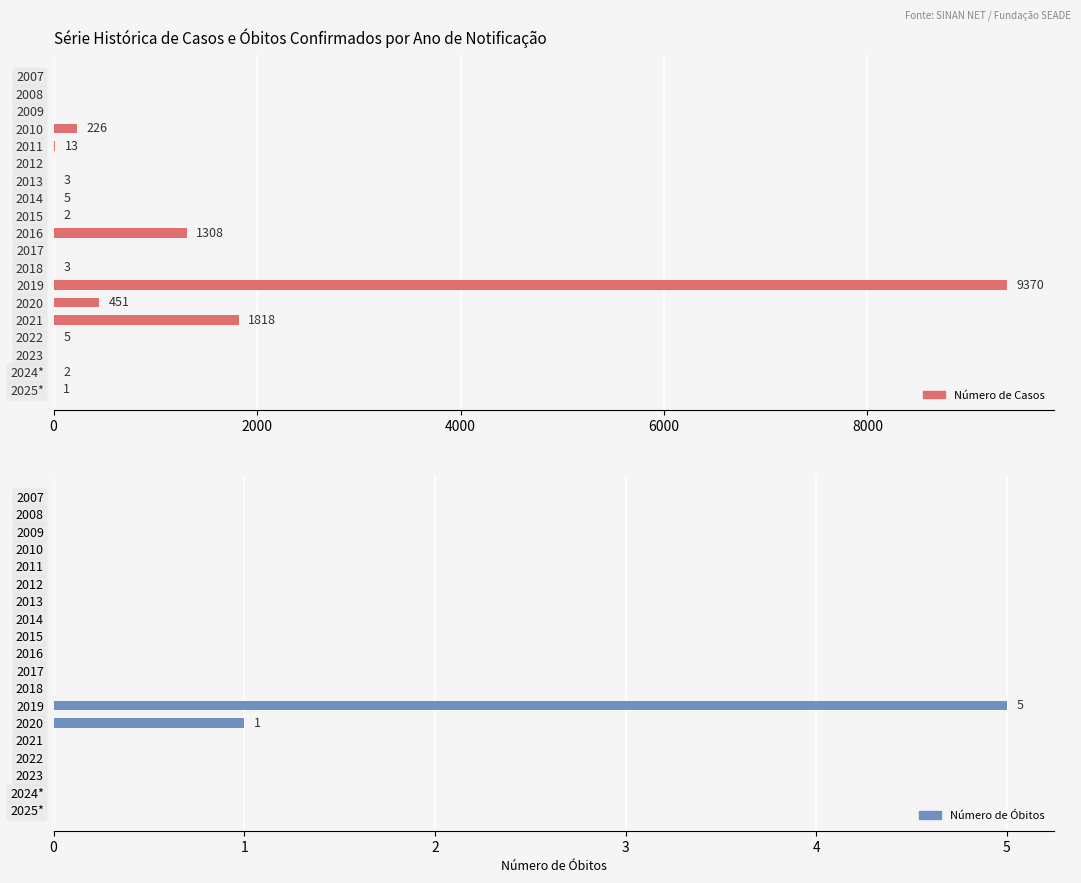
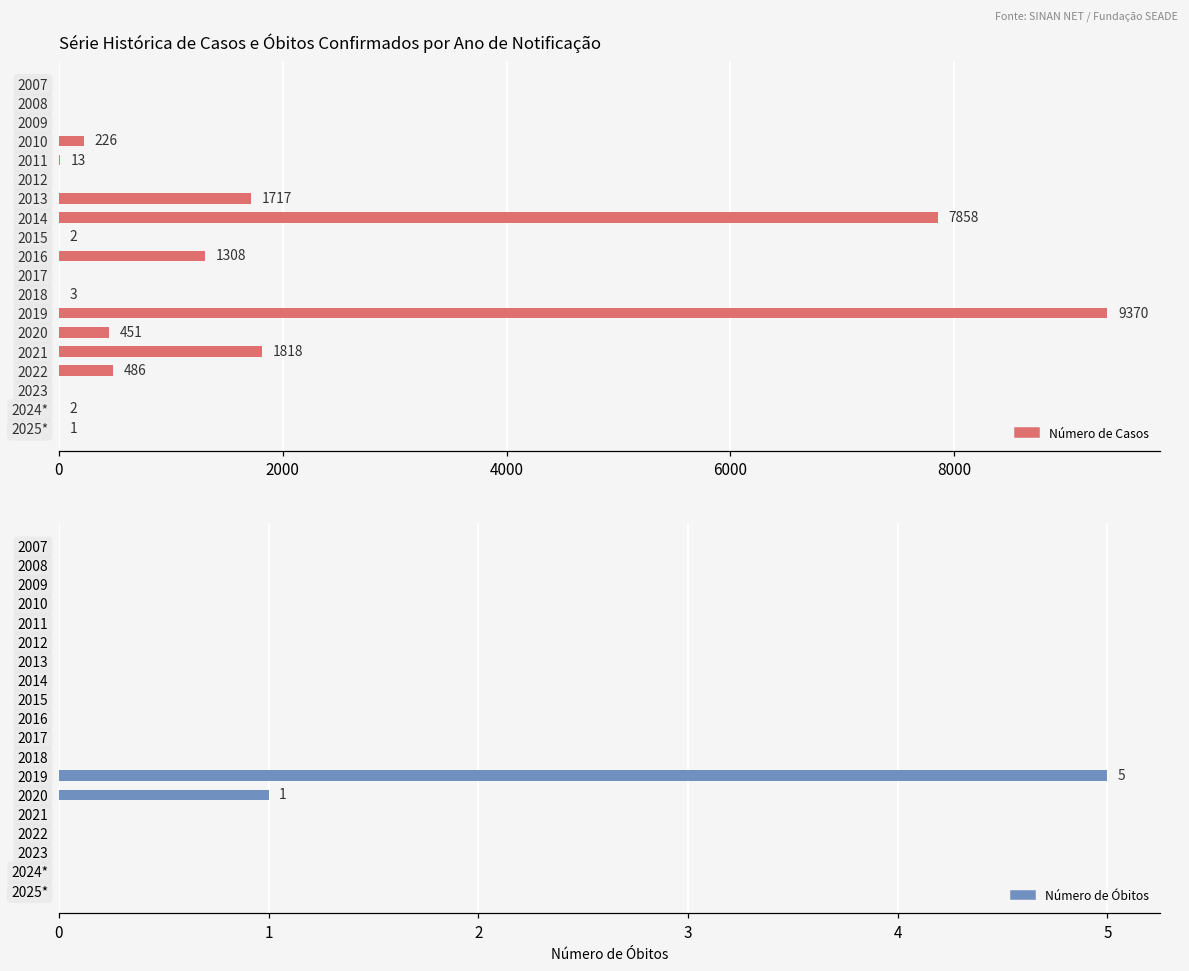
Série Histórica de Casos e Óbitos Confirmados por Ano de Notificação, 2013: 3 -> 1717
Série Histórica de Casos e Óbitos Confirmados por Ano de Notificação, 2014: 5 -> 7858
Série Histórica de Casos e Óbitos Confirmados por Ano de Notificação, 2022: 5 -> 486
